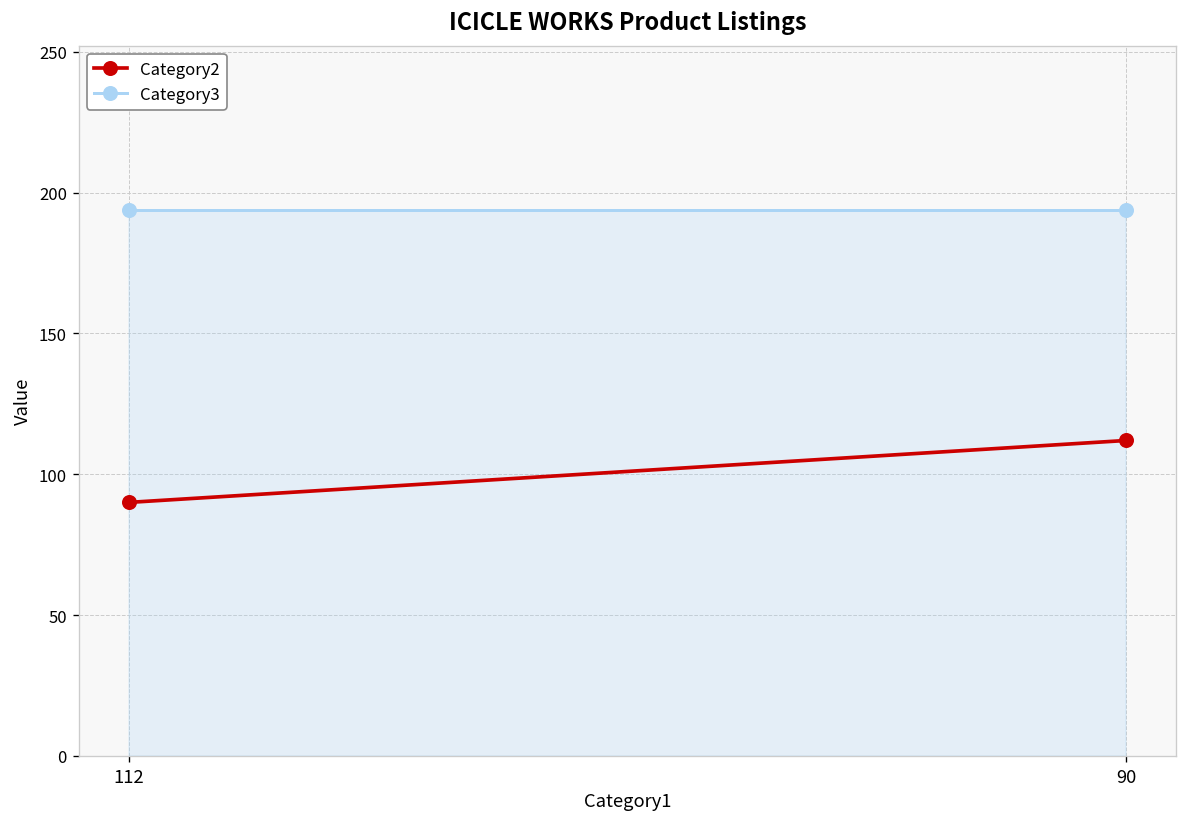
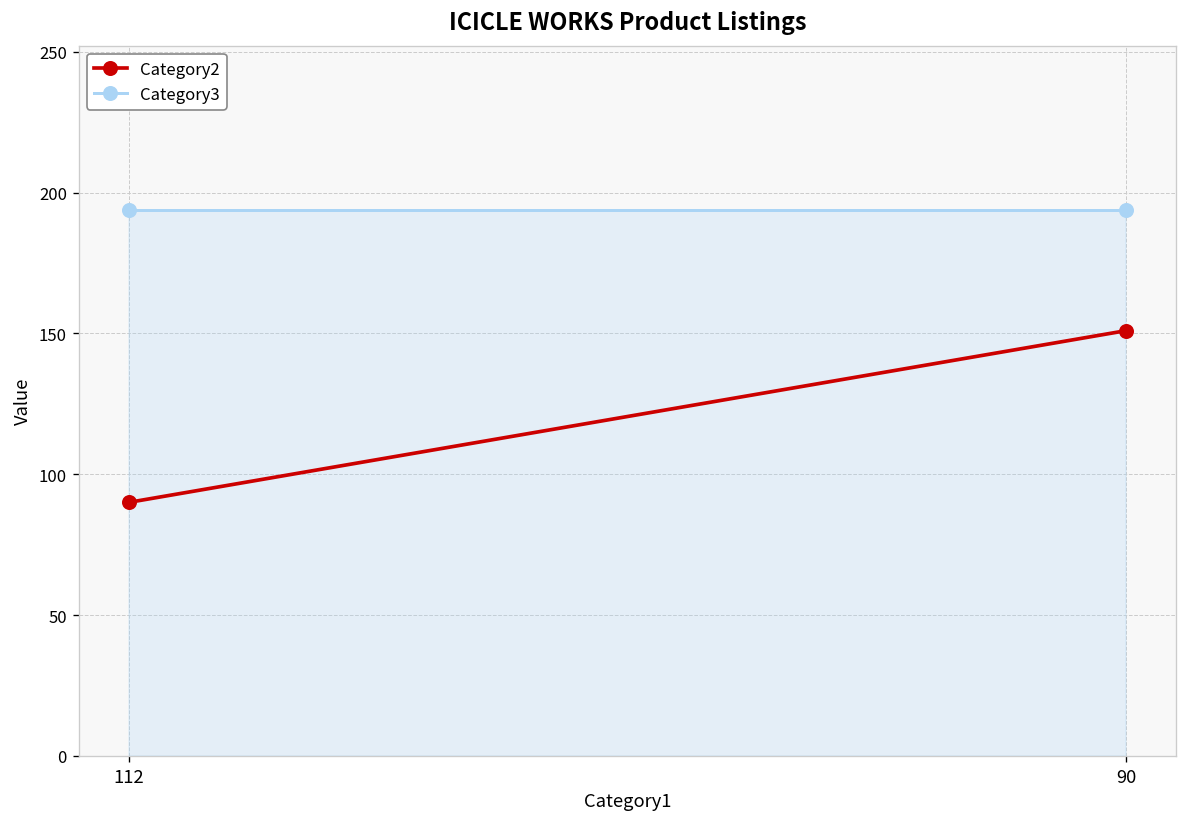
Category2, 90: 112 -> 151
